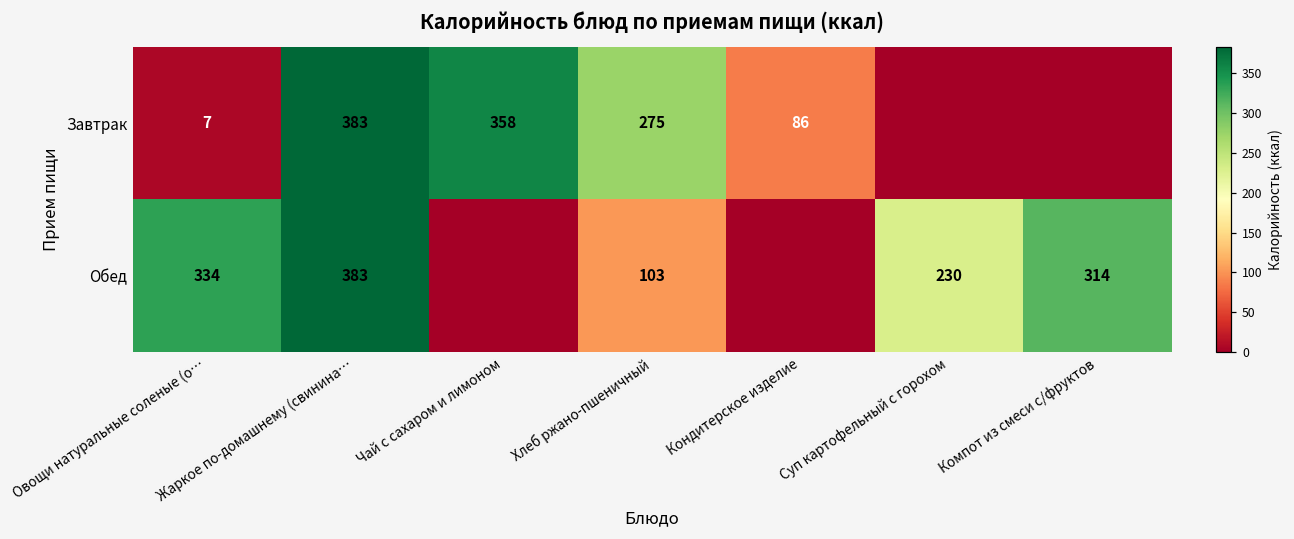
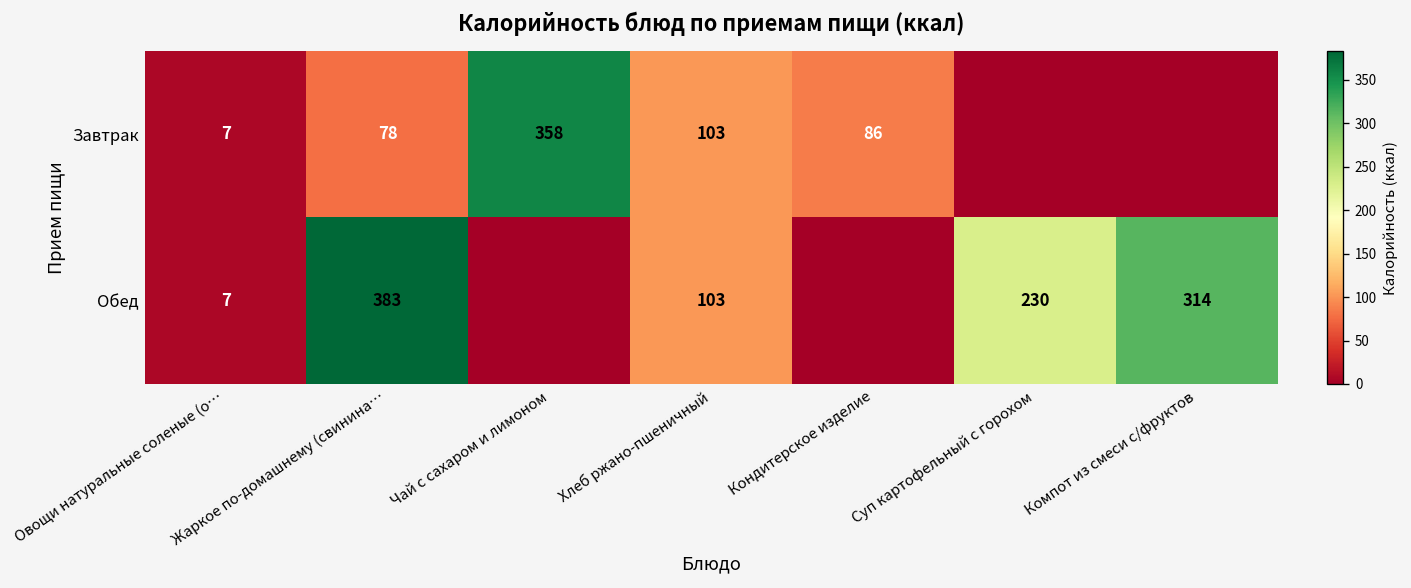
Завтрак, Жаркое по-домашнему (свинина…: 383 -> 78
Завтрак, Хлеб ржано-пшеничный: 275 -> 103
Обед, Овощи натуральные соленые (о…: 334 -> 7
